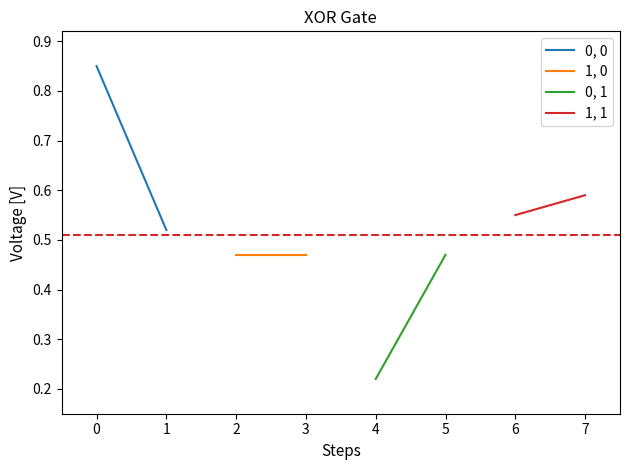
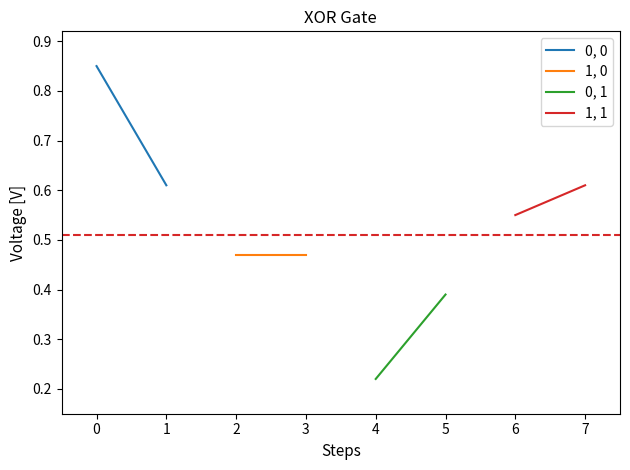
0, 0, 1: 0.52 -> 0.61
0, 1, 5: 0.47 -> 0.39
1, 1, 7: 0.59 -> 0.61
